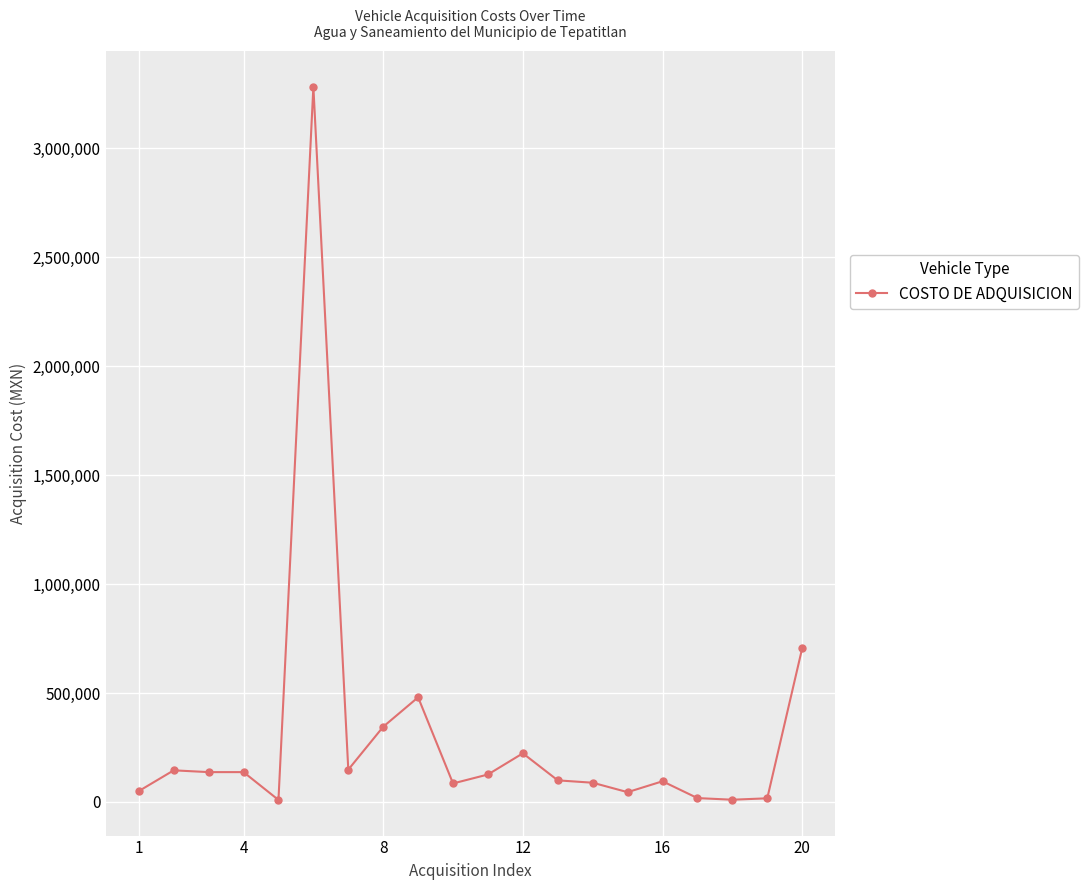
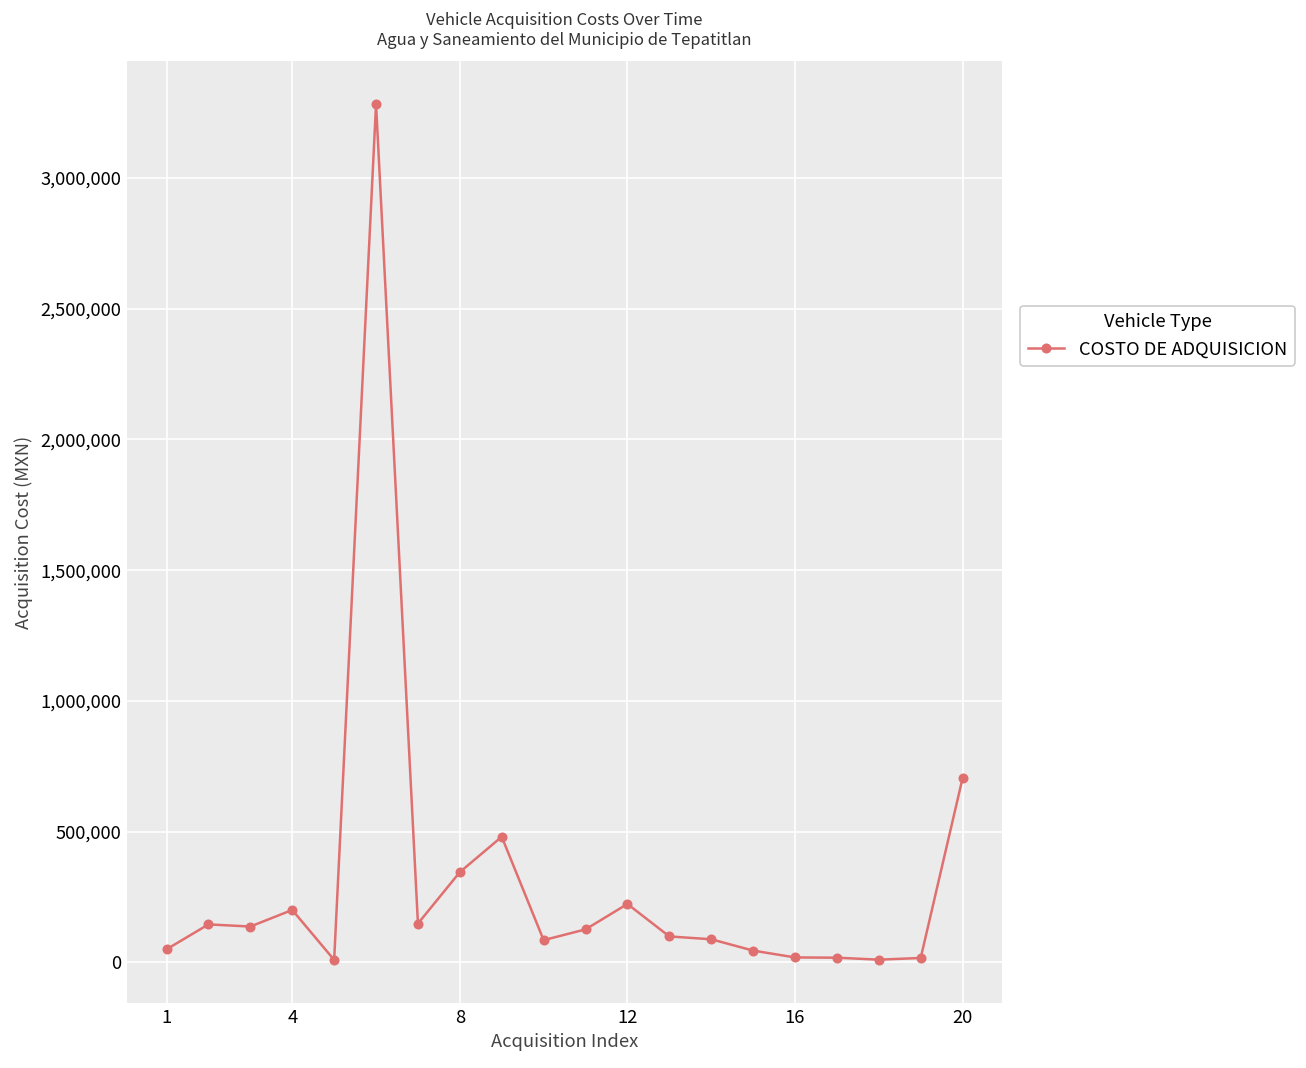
4: 140,000 -> 200,000
16: 100,000 -> 20,000
